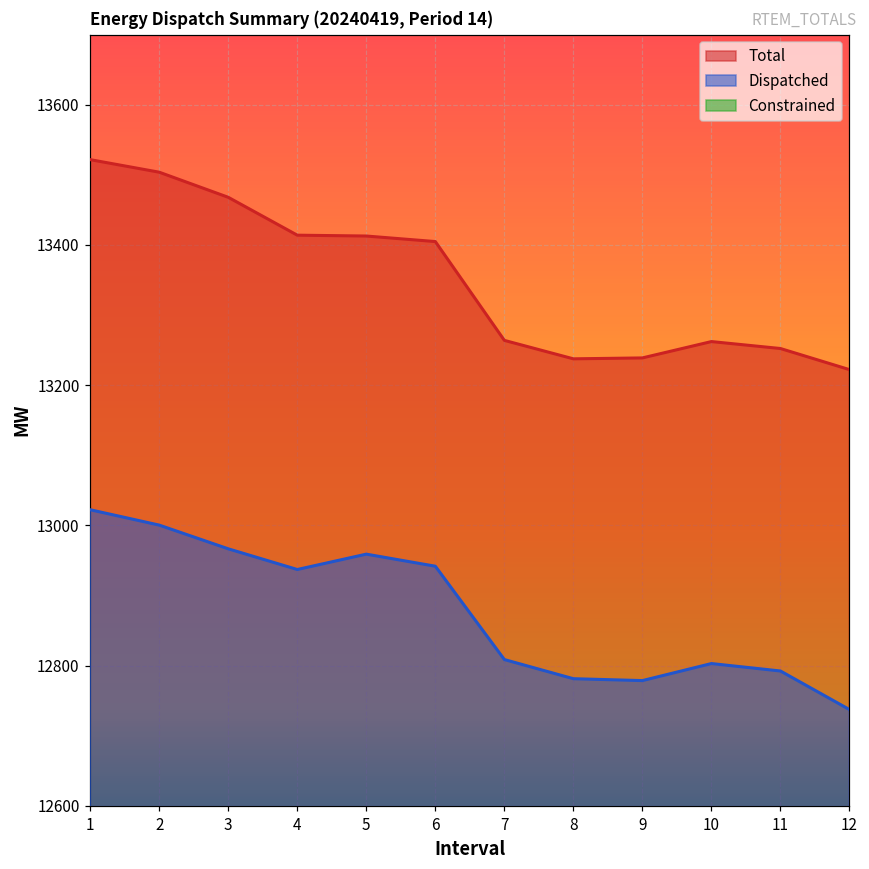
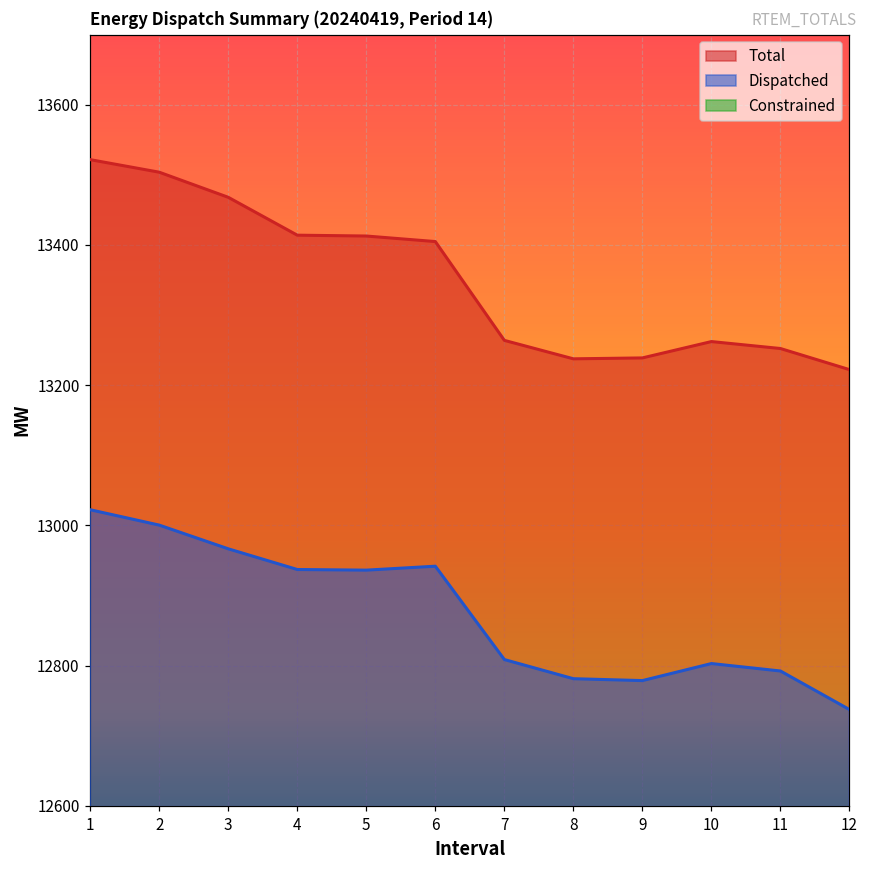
Dispatched, 5: 12960 -> 12940
